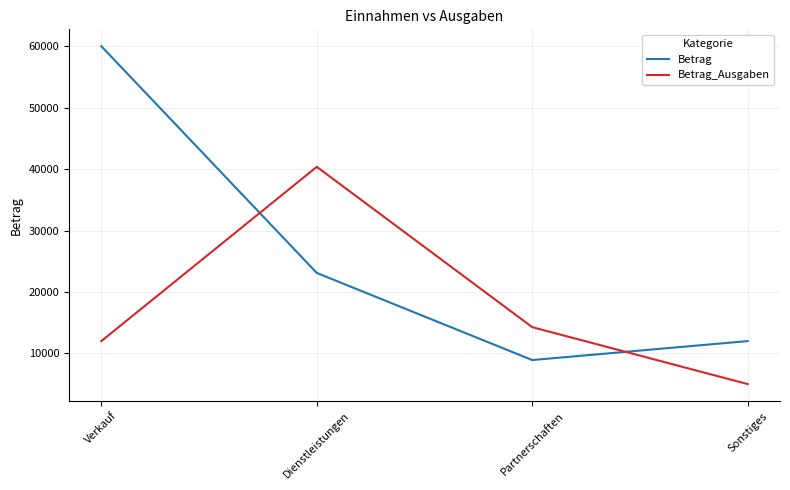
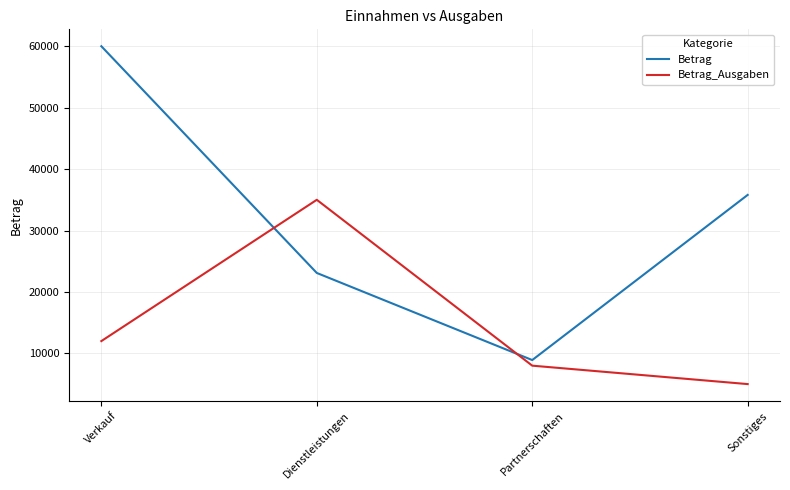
Betrag_Ausgaben, Dienstleistungen: 40000 -> 35000
Betrag_Ausgaben, Partnerschaften: 14000 -> 8000
Betrag, Sonstiges: 12000 -> 36000
